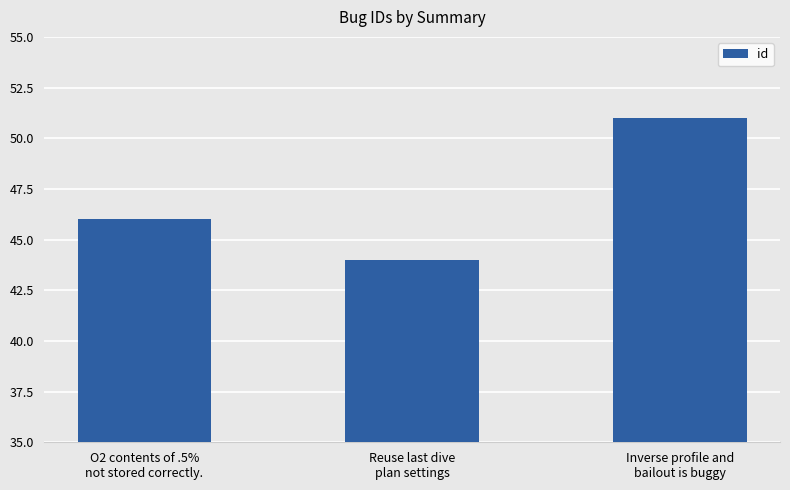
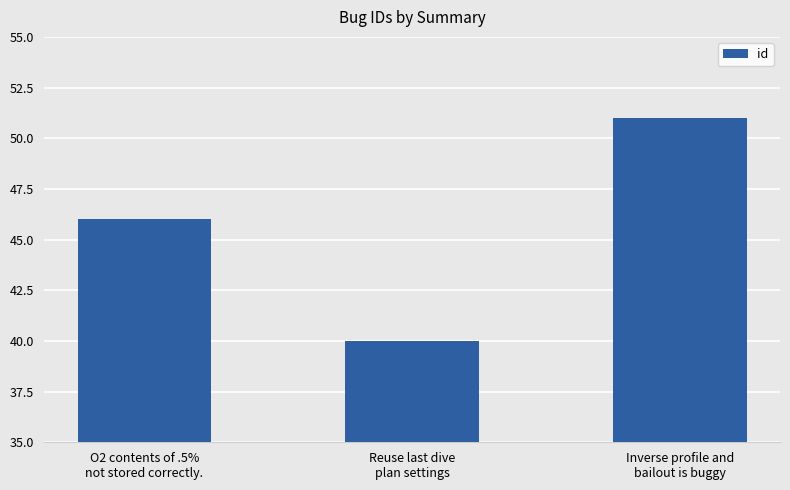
Reuse last dive plan settings: 44 -> 40
